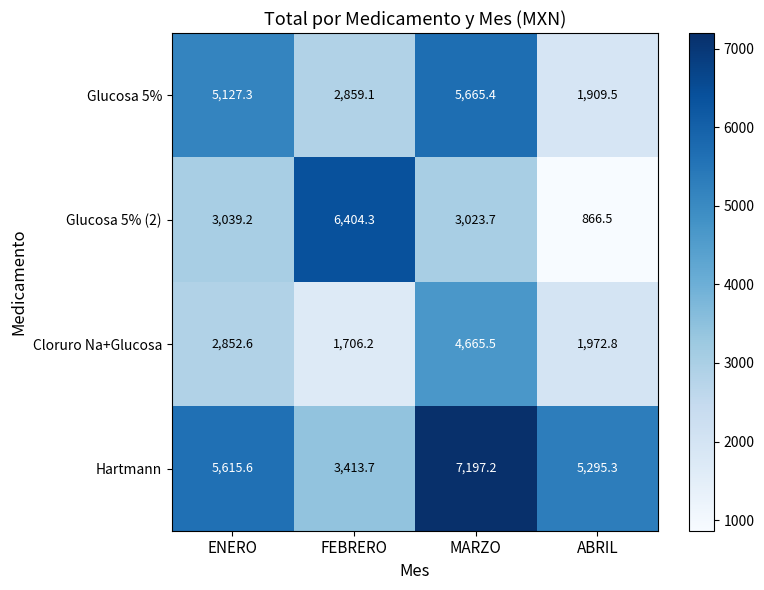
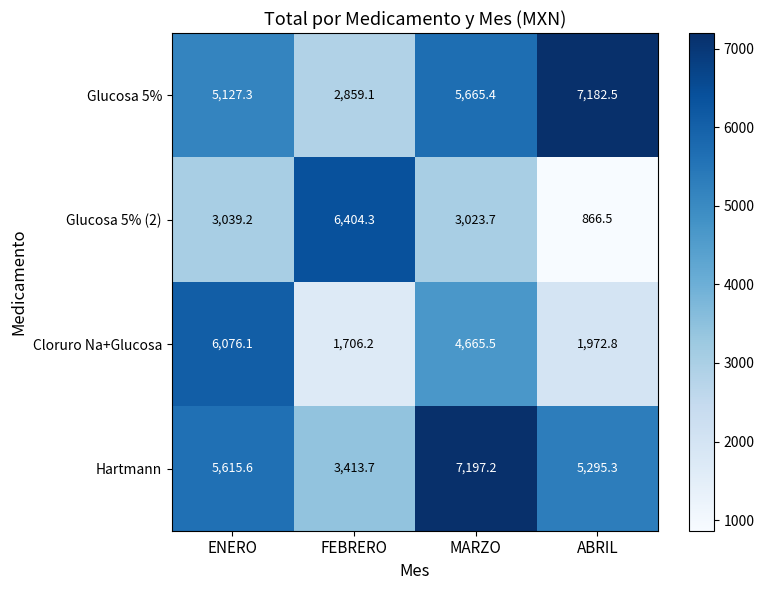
Glucosa 5%, ABRIL: 1,909.5 -> 7,182.5
Cloruro Na+Glucosa, ENERO: 2,852.6 -> 6,076.1
